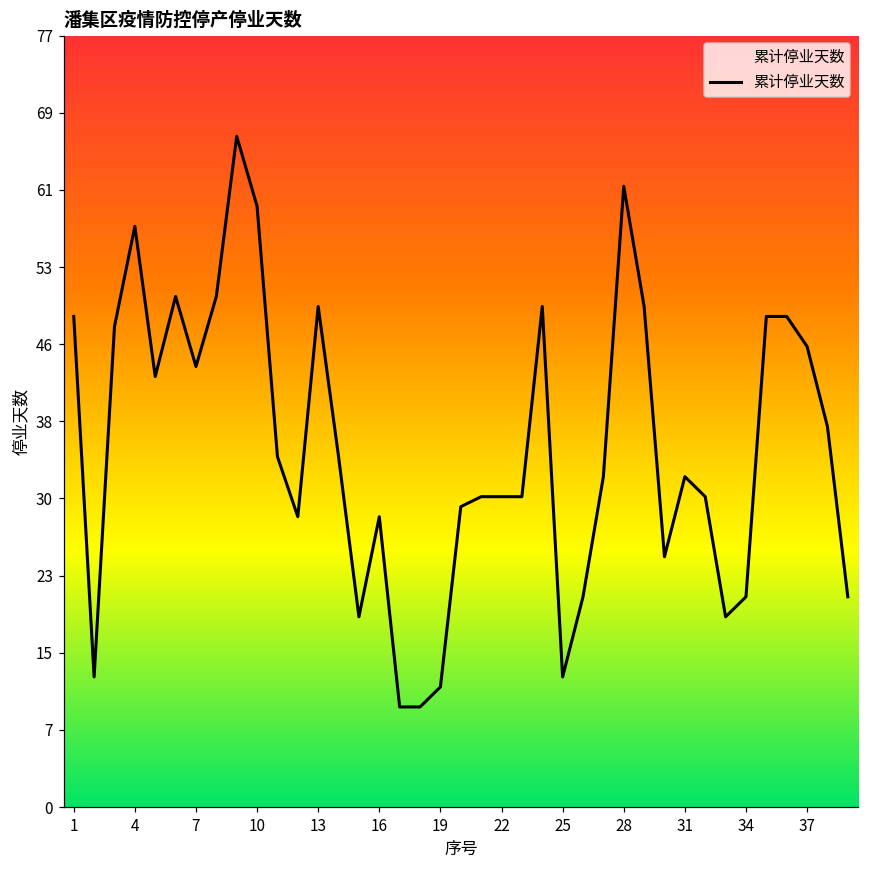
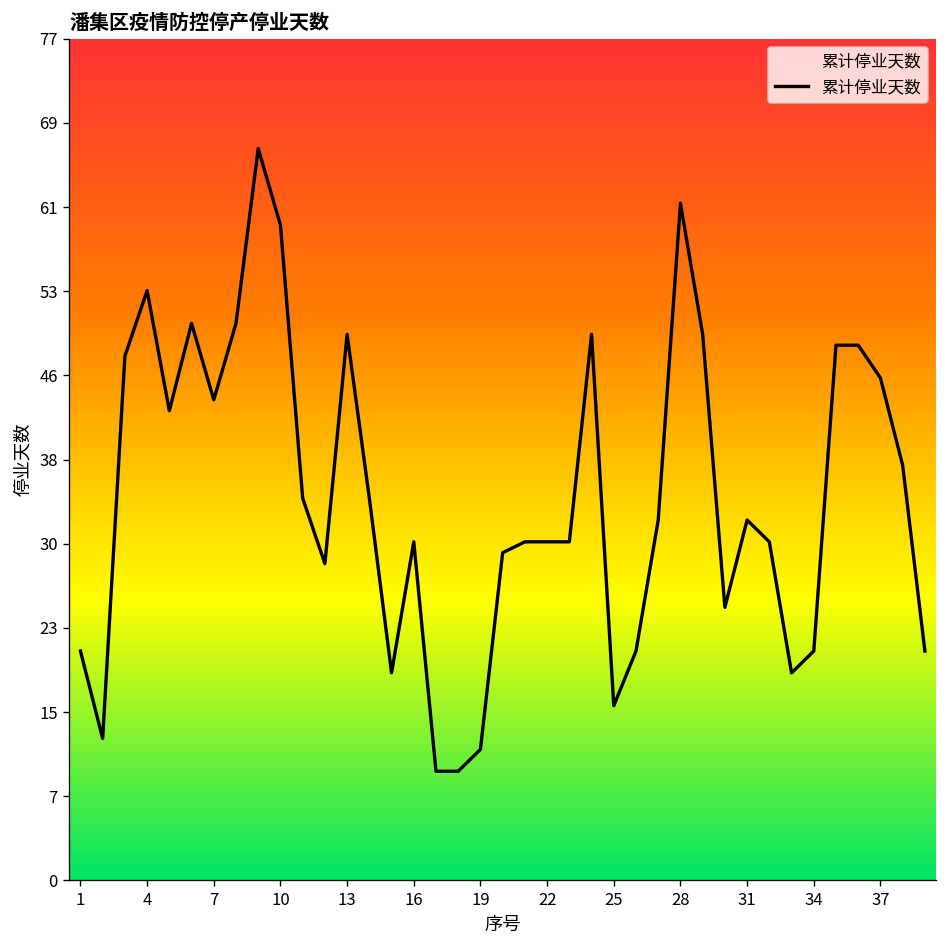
1: 49 -> 21
4: 58 -> 54
16: 29 -> 31
25: 13 -> 16
